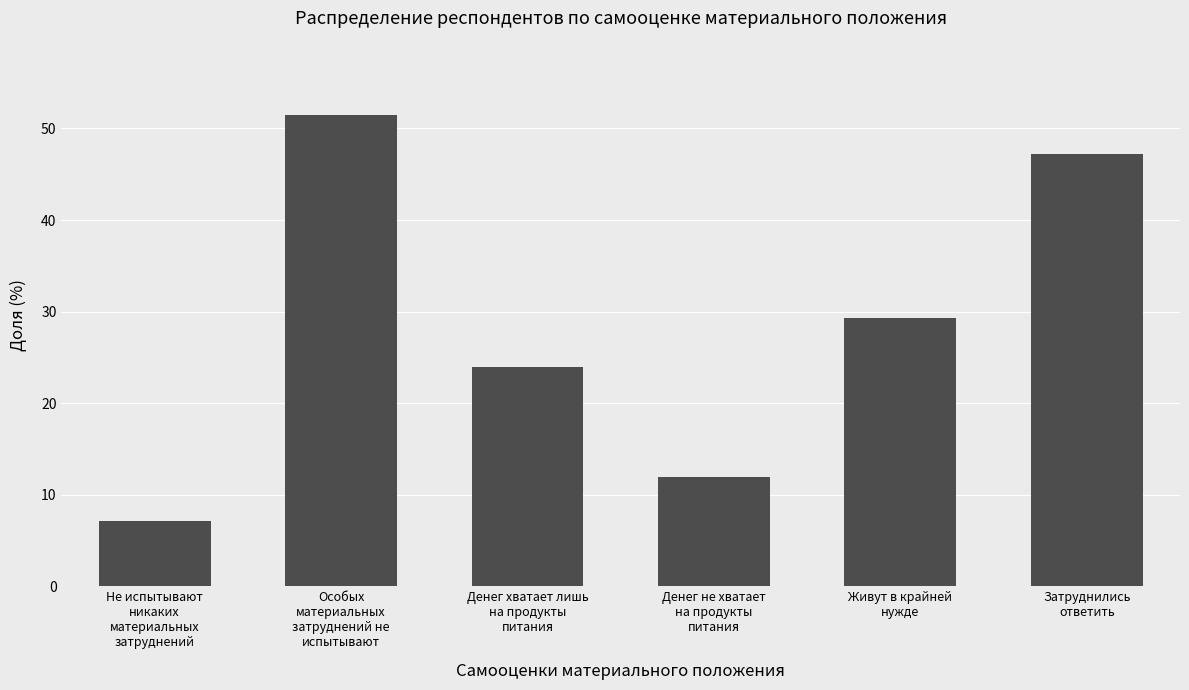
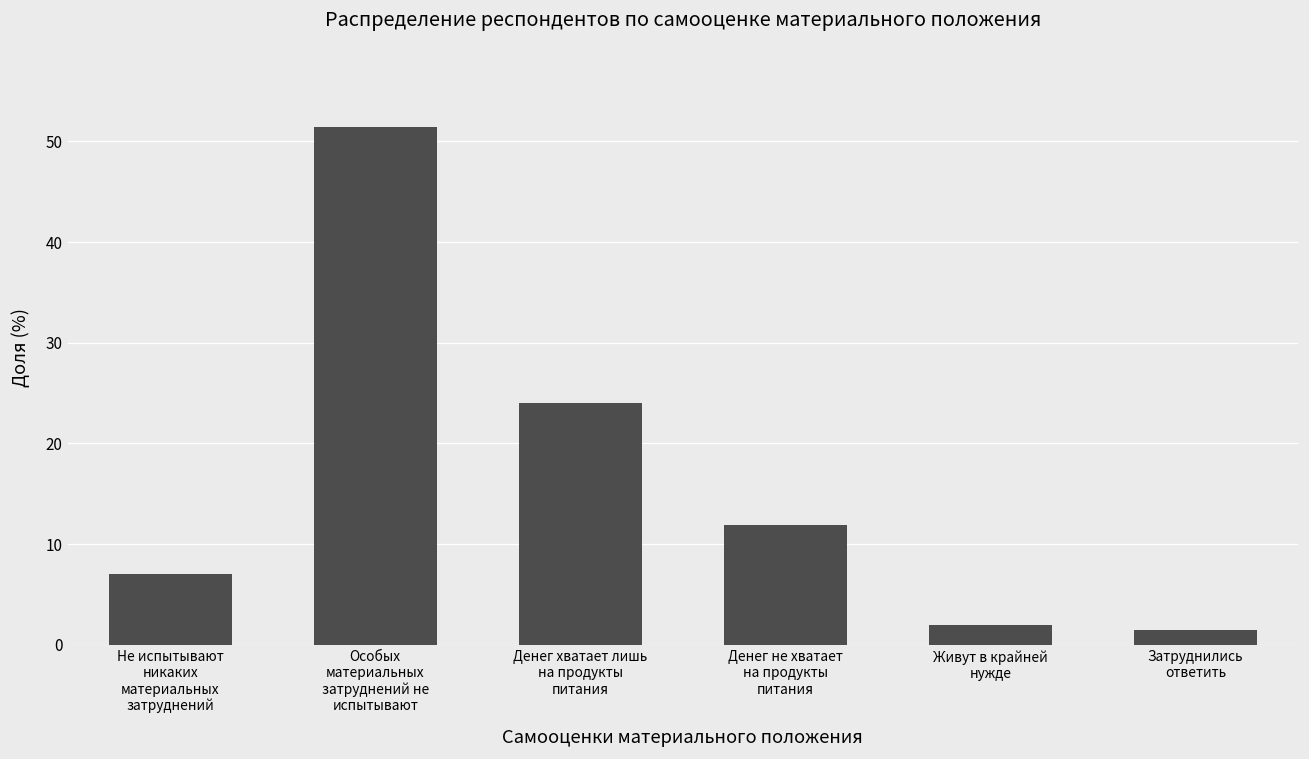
Живут в крайней нужде: 29 -> 2
Затруднились ответить: 47 -> 1
